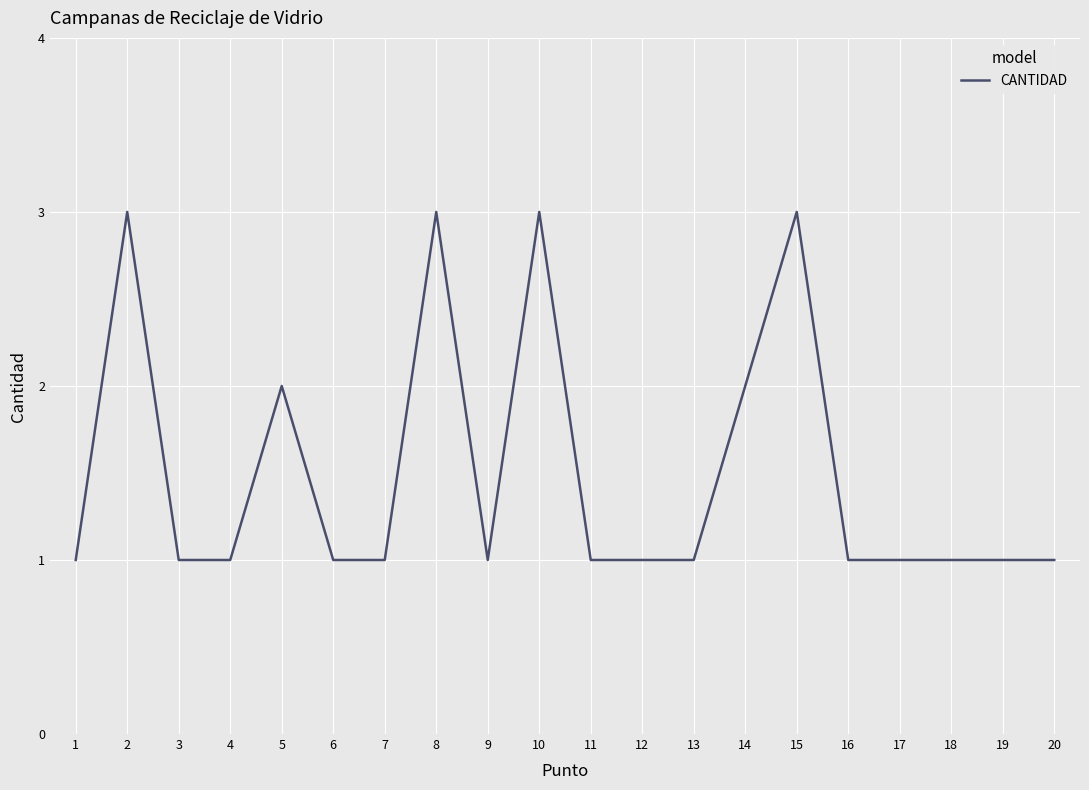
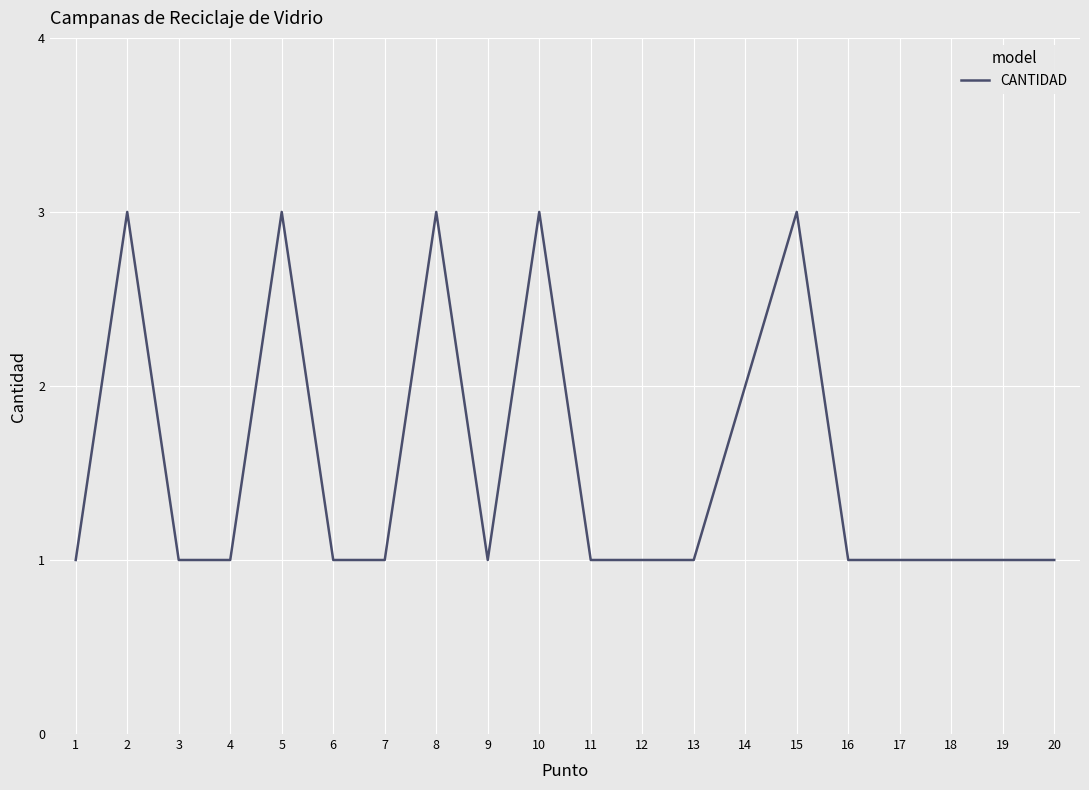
5: 2 -> 3
